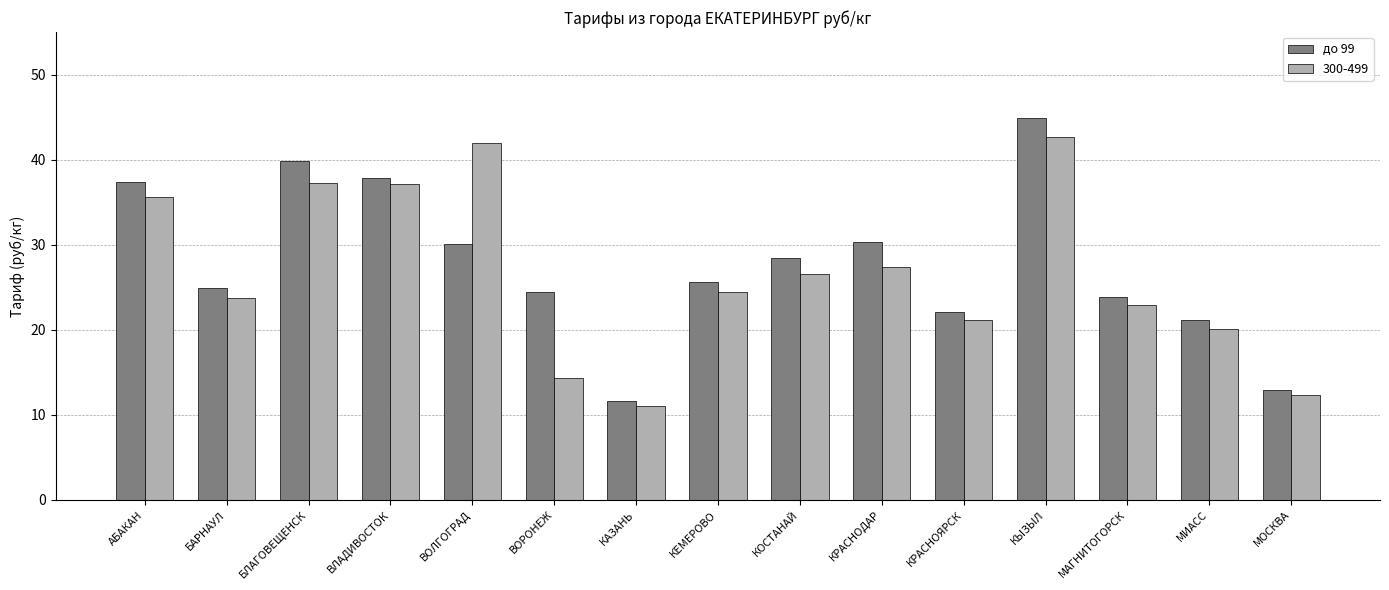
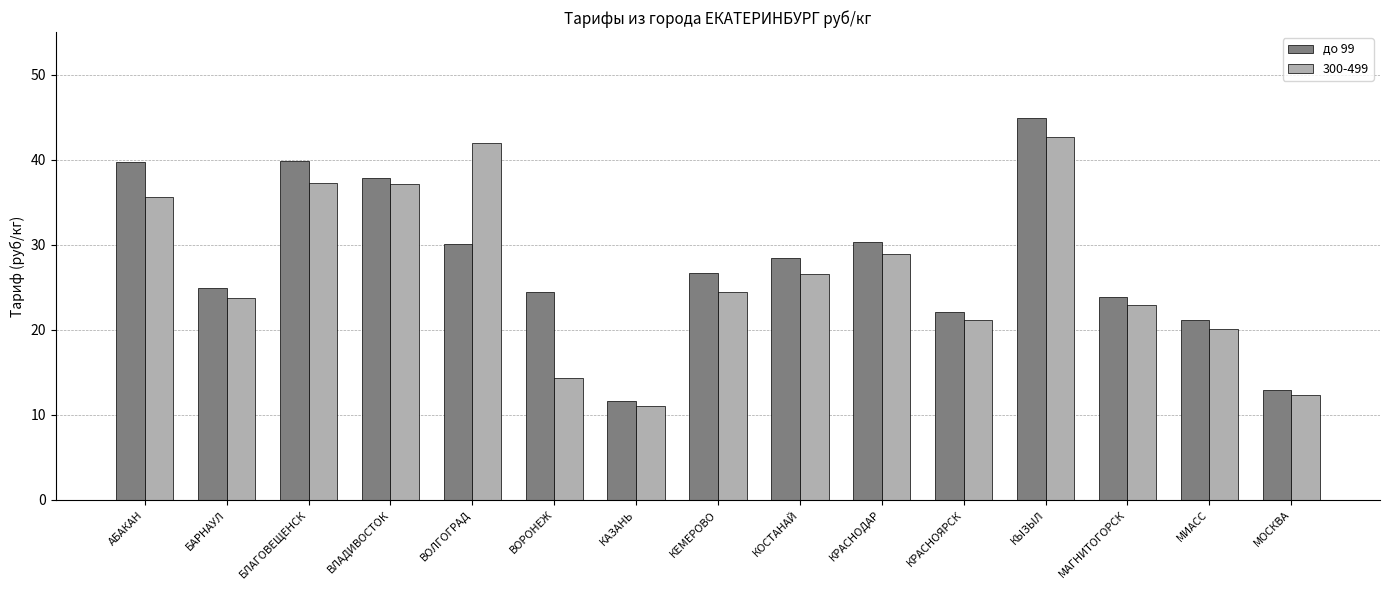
до 99, АБАКАН: 37 -> 40
до 99, КЕМЕРОВО: 26 -> 27
300-499, КРАСНОДАР: 27 -> 29
